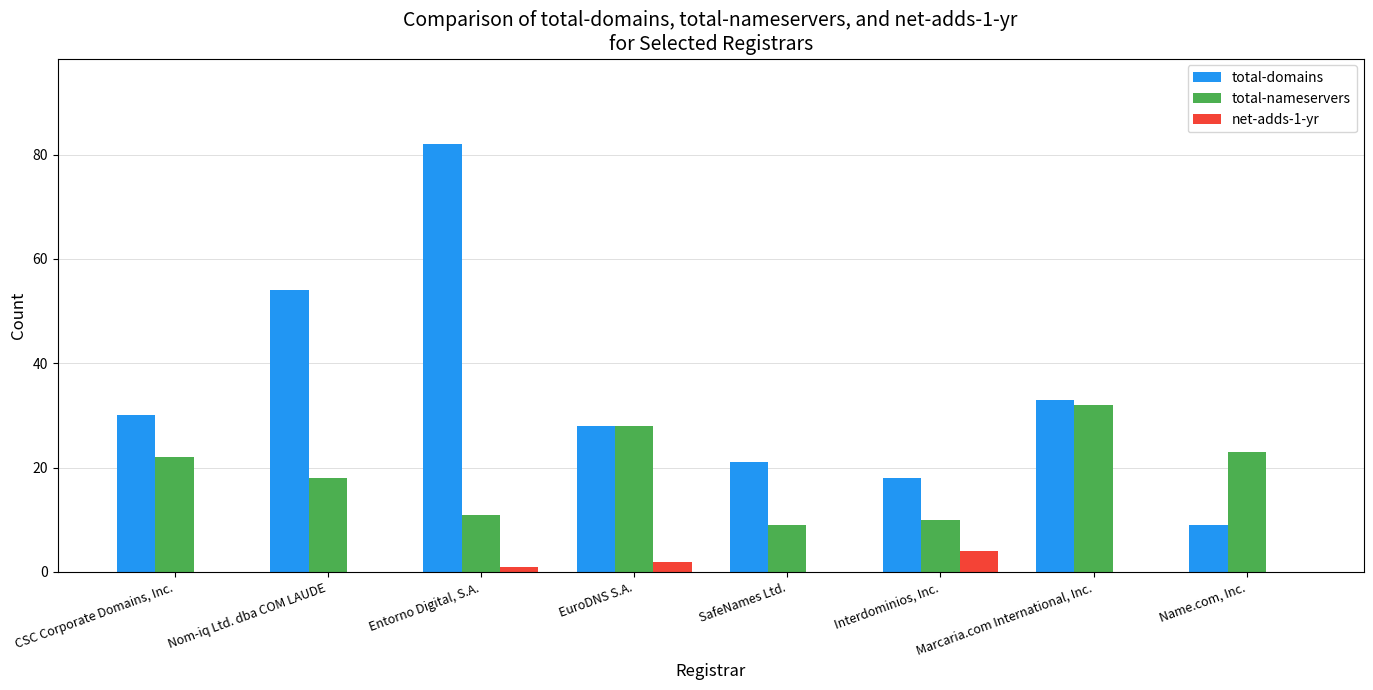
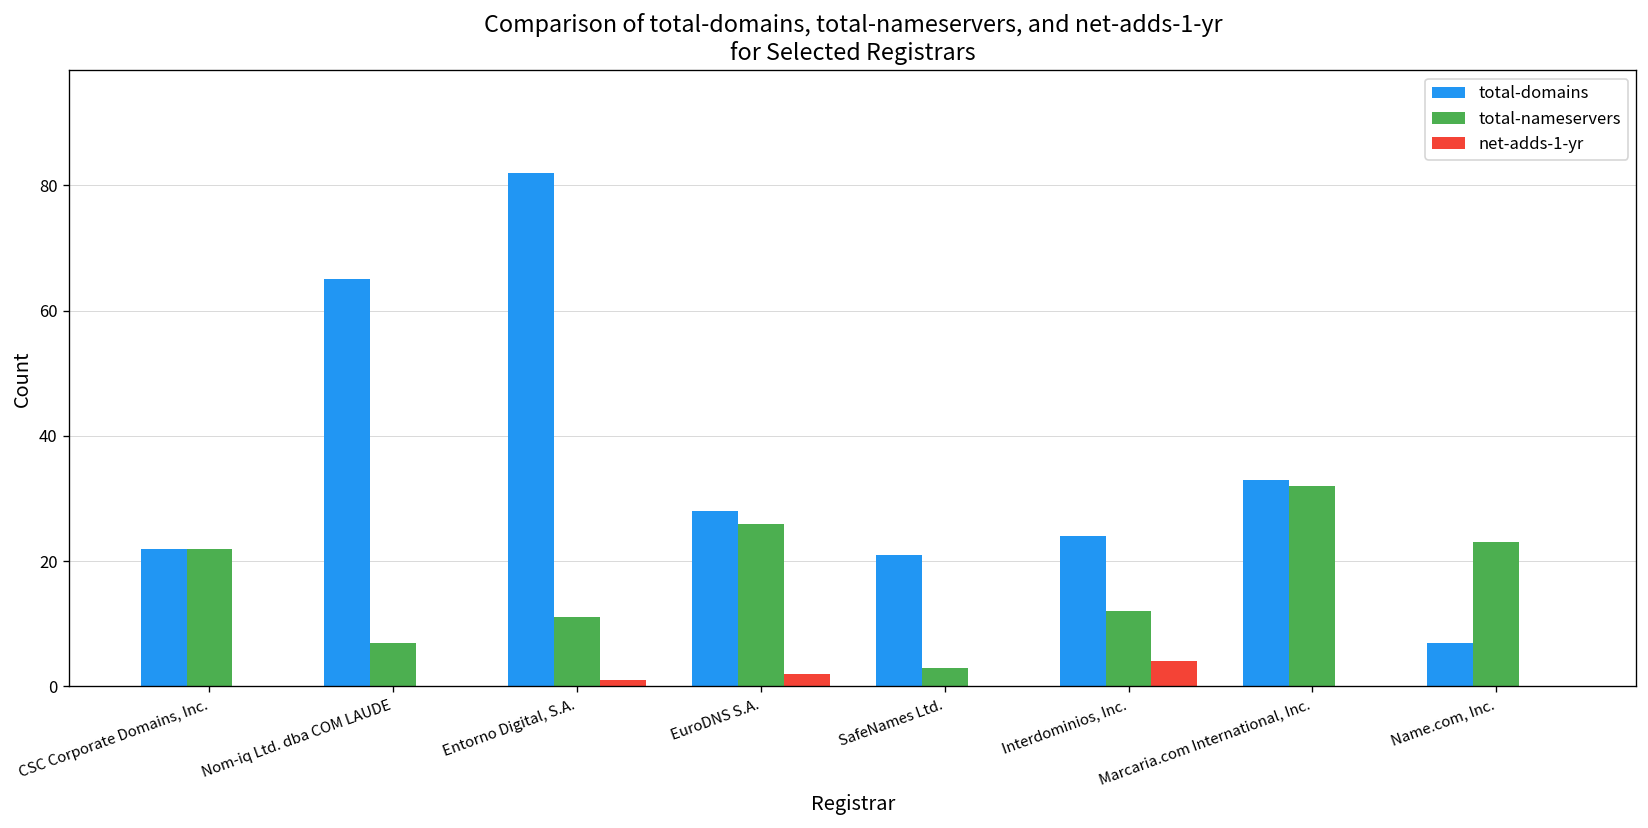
total-domains, CSC Corporate Domains, Inc.: 30 -> 22
total-domains, Nom-iq Ltd. dba COM LAUDE: 54 -> 65
total-nameservers, Nom-iq Ltd. dba COM LAUDE: 18 -> 7
total-nameservers, EuroDNS S.A.: 28 -> 26
total-nameservers, SafeNames Ltd.: 9 -> 3
total-domains, Interdominios, Inc.: 18 -> 24
total-nameservers, Interdominios, Inc.: 10 -> 12
total-domains, Name.com, Inc.: 9 -> 7
